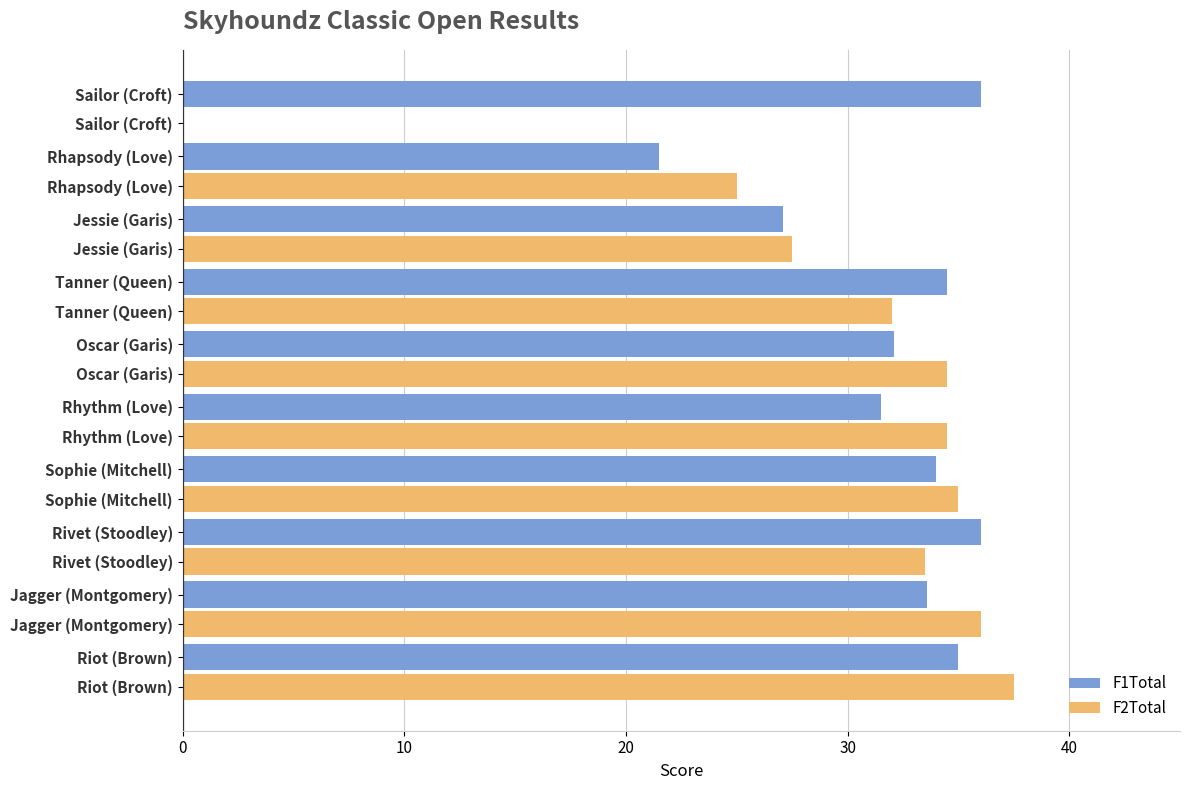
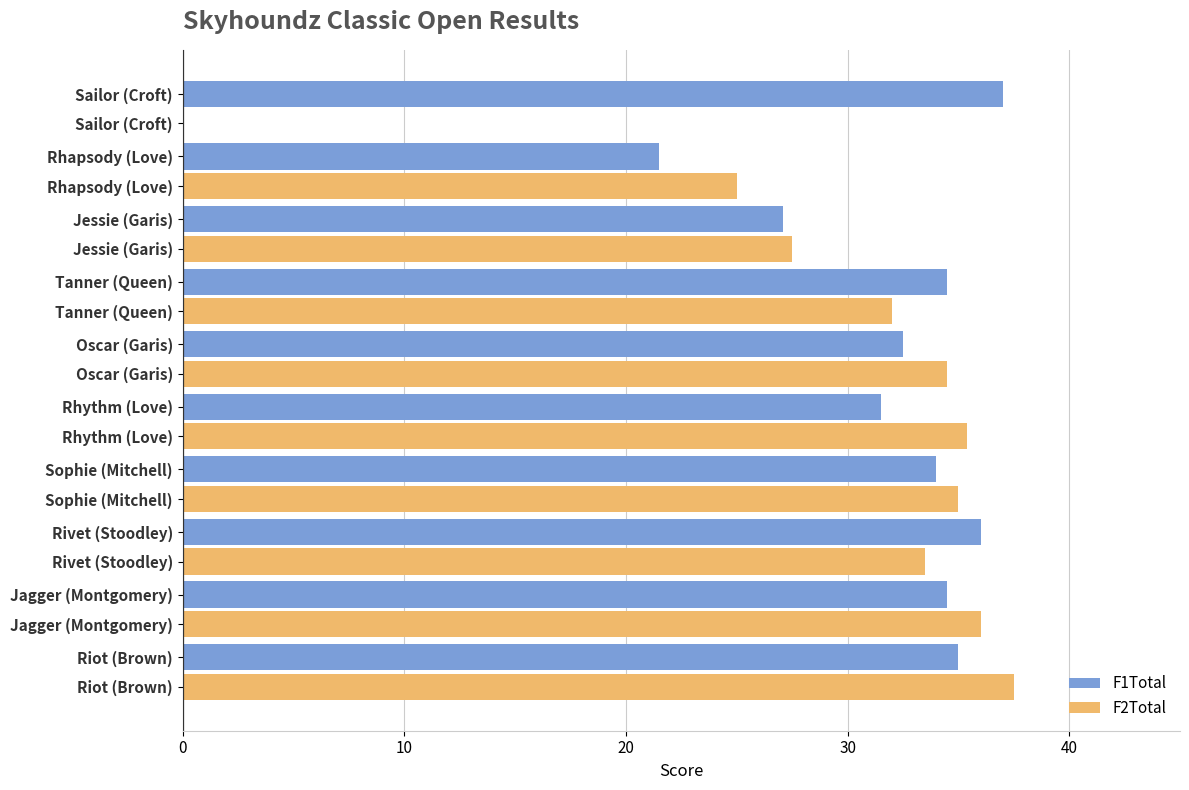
F1Total, Sailor (Croft): 36 -> 37
F1Total, Oscar (Garis): 32.1 -> 32.5
F2Total, Rhythm (Love): 34.5 -> 35.4
F1Total, Jagger (Montgomery): 33.6 -> 34.5
